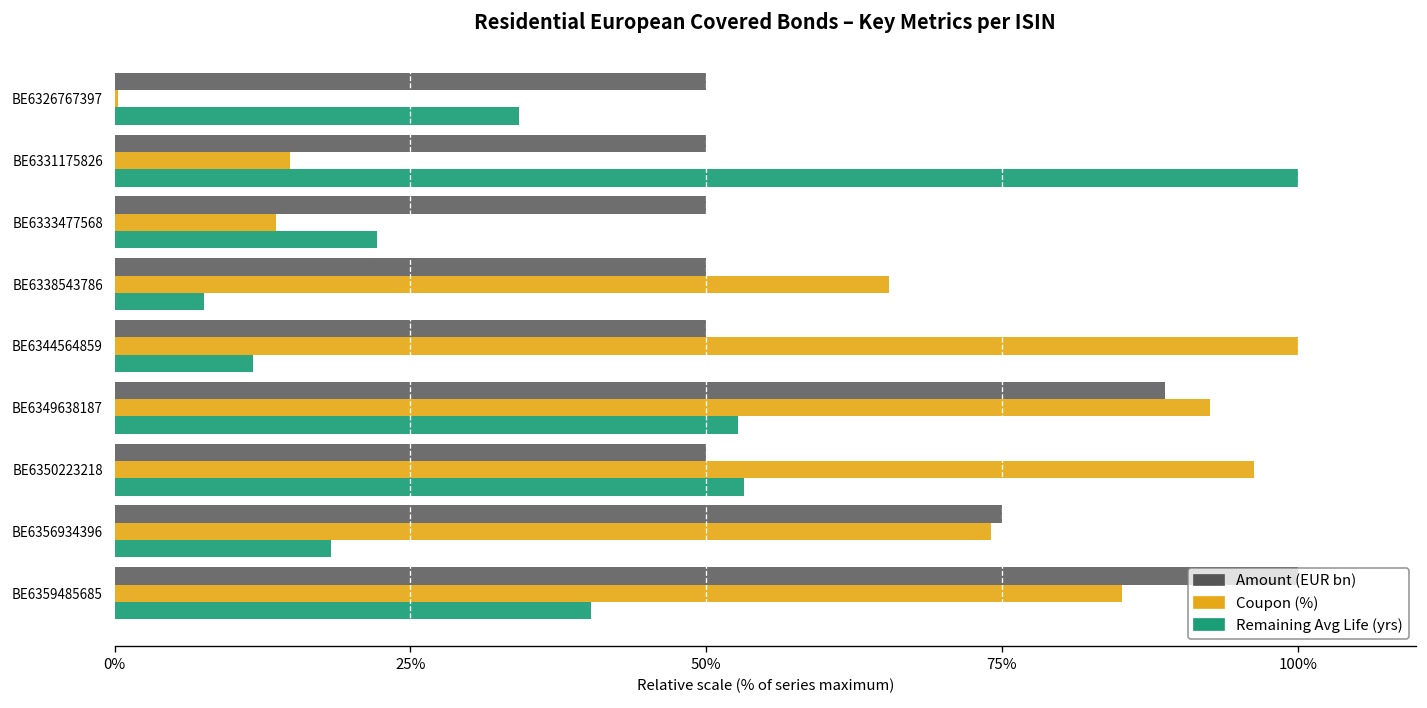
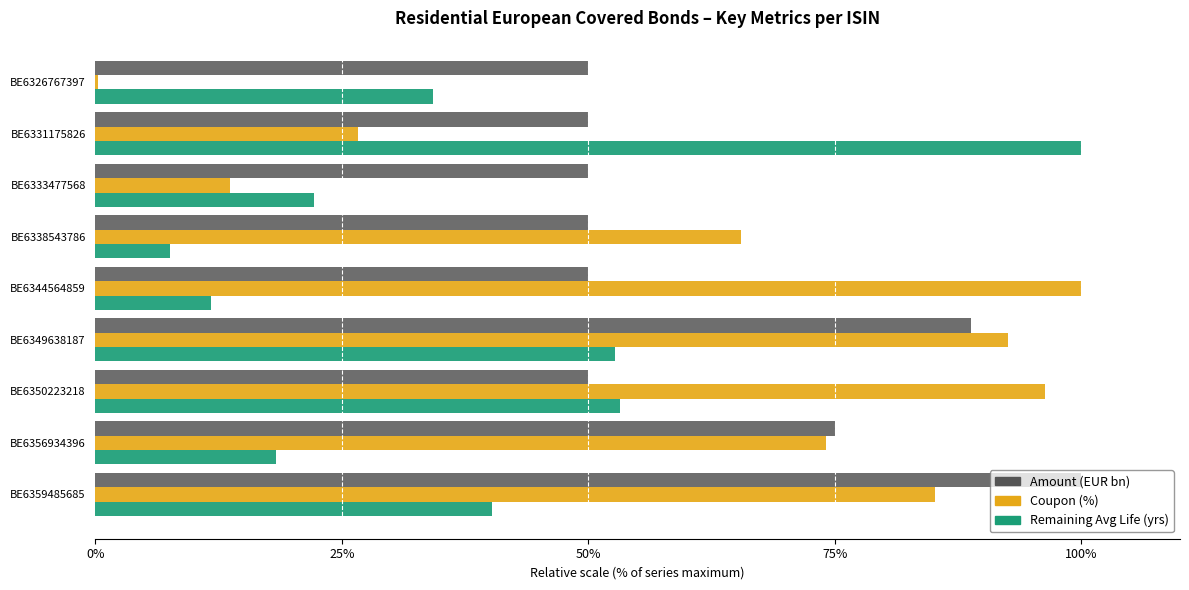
Coupon (%), BE6331175826: 15% -> 27%
